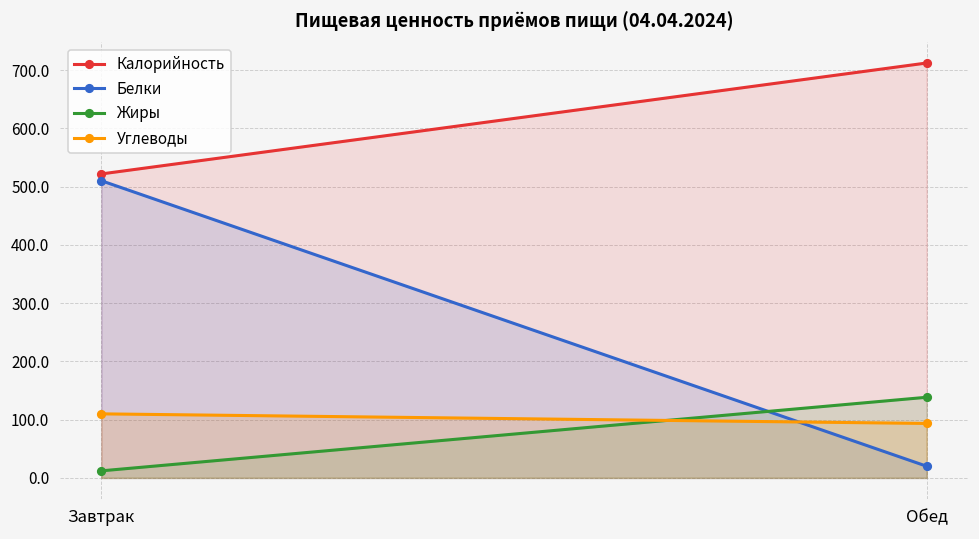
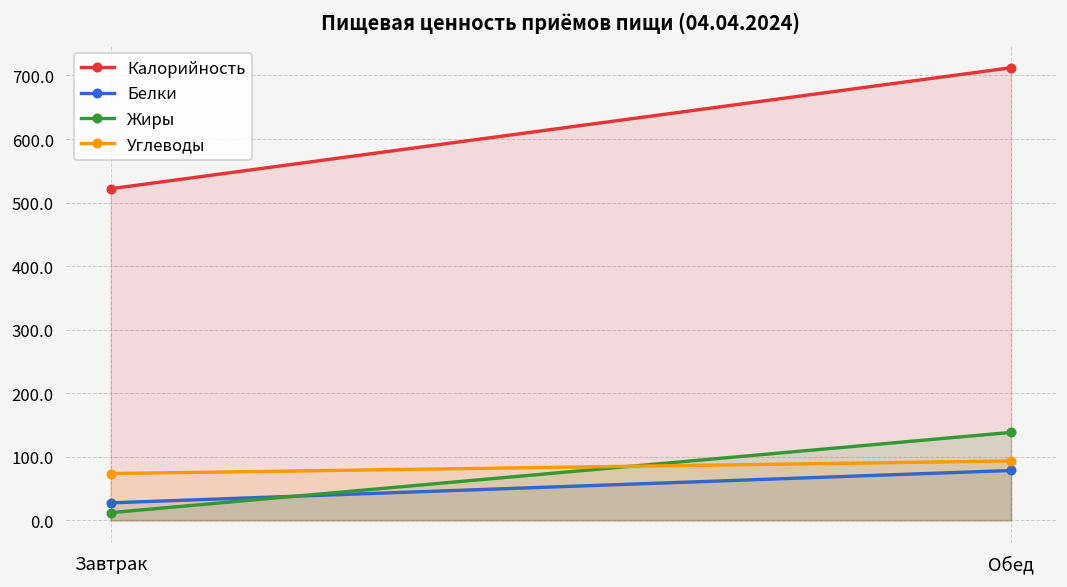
Белки, Завтрак: 510 -> 30
Углеводы, Завтрак: 110 -> 70
Белки, Обед: 20 -> 80
